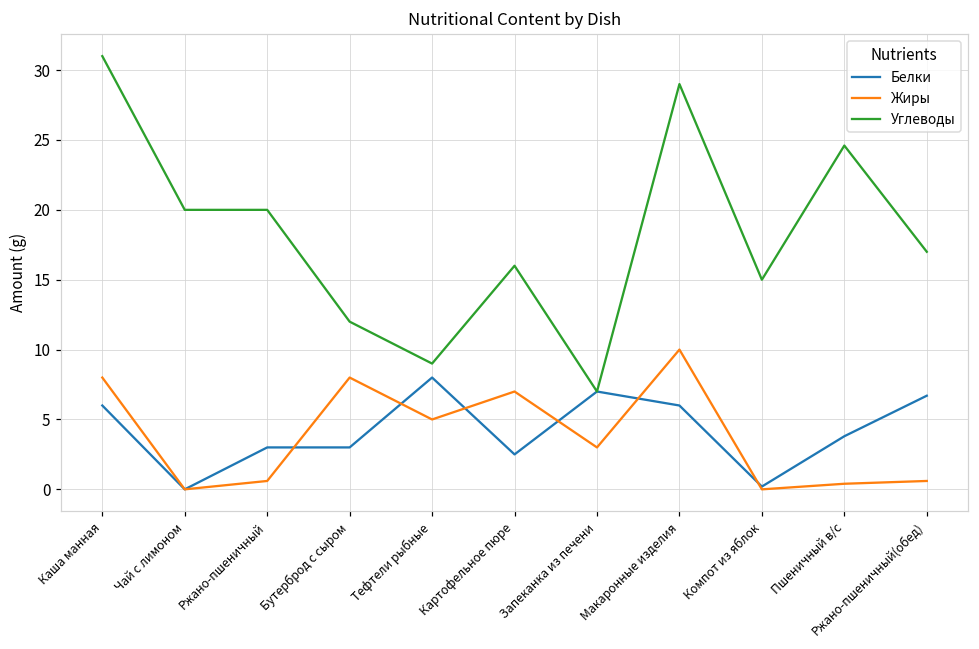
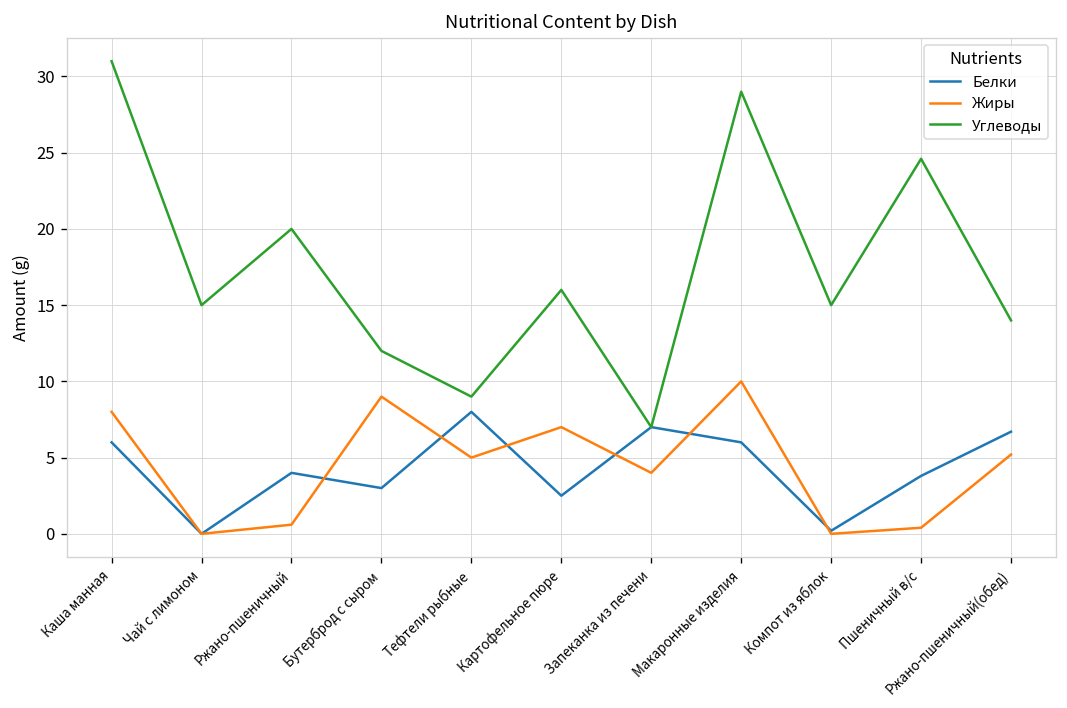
Углеводы, Чай с лимоном: 20 -> 15
Белки, Ржано-пшеничный: 3 -> 4
Жиры, Бутерброд с сыром: 8 -> 9
Жиры, Запеканка из печени: 3 -> 4
Жиры, Ржано-пшеничный(обед): 0.6 -> 5.2
Углеводы, Ржано-пшеничный(обед): 17 -> 14
